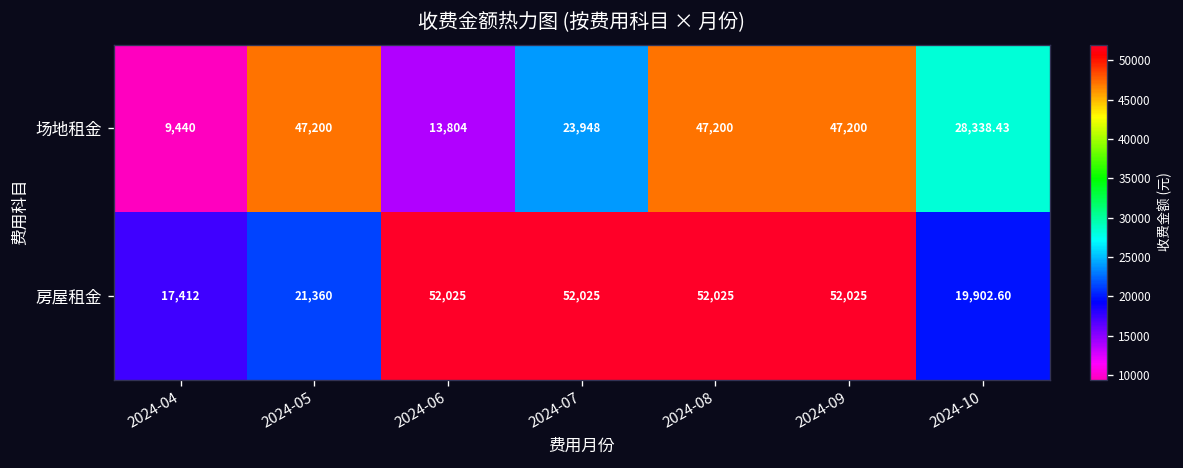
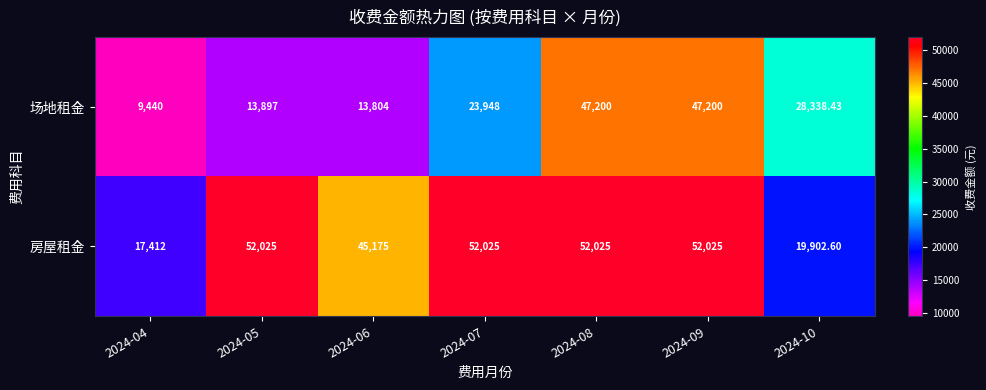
场地租金, 2024-05: 47,200 -> 13,897
房屋租金, 2024-05: 21,360 -> 52,025
房屋租金, 2024-06: 52,025 -> 45,175
